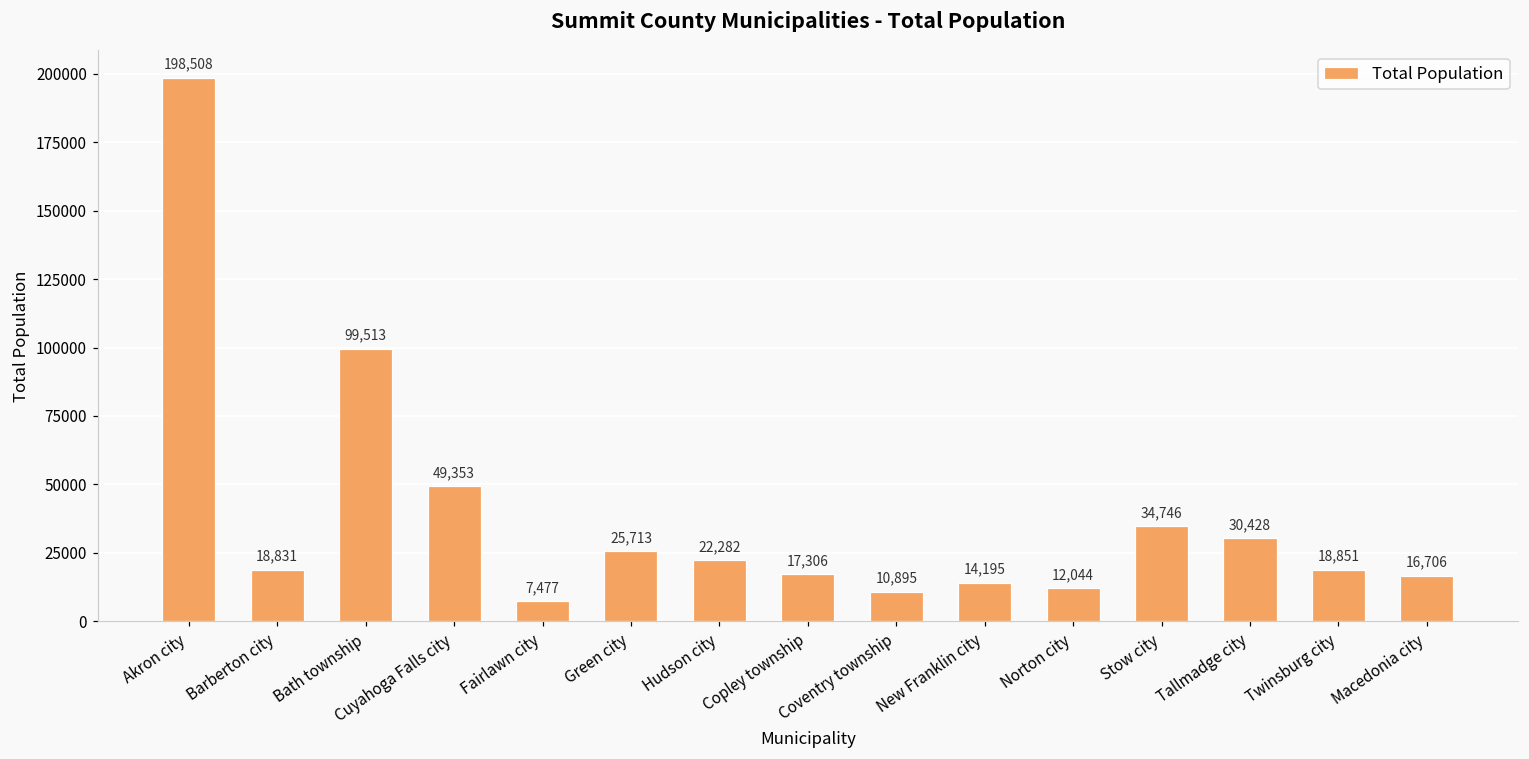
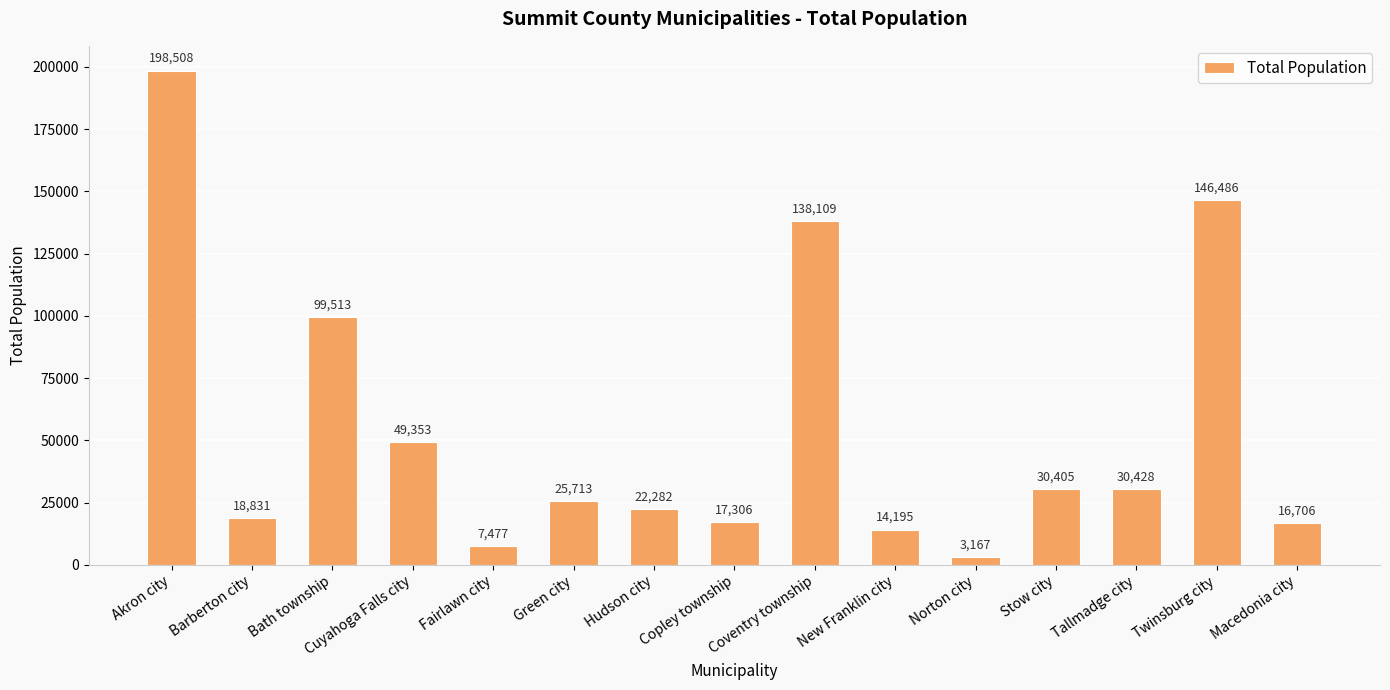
Coventry township: 10,895 -> 138,109
Norton city: 12,044 -> 3,167
Stow city: 34,746 -> 30,405
Twinsburg city: 18,851 -> 146,486
